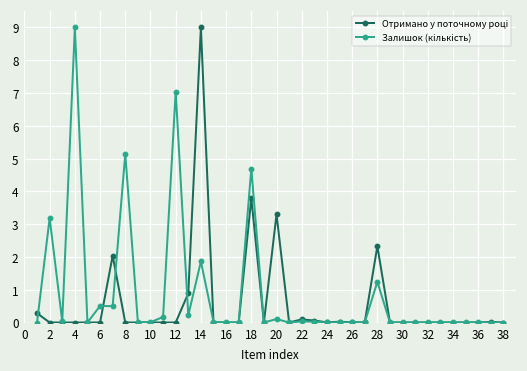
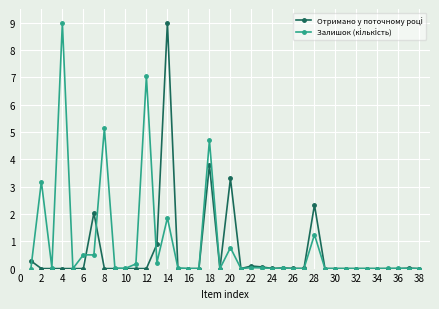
Залишок (кількість), 20: 0.1 -> 0.8
